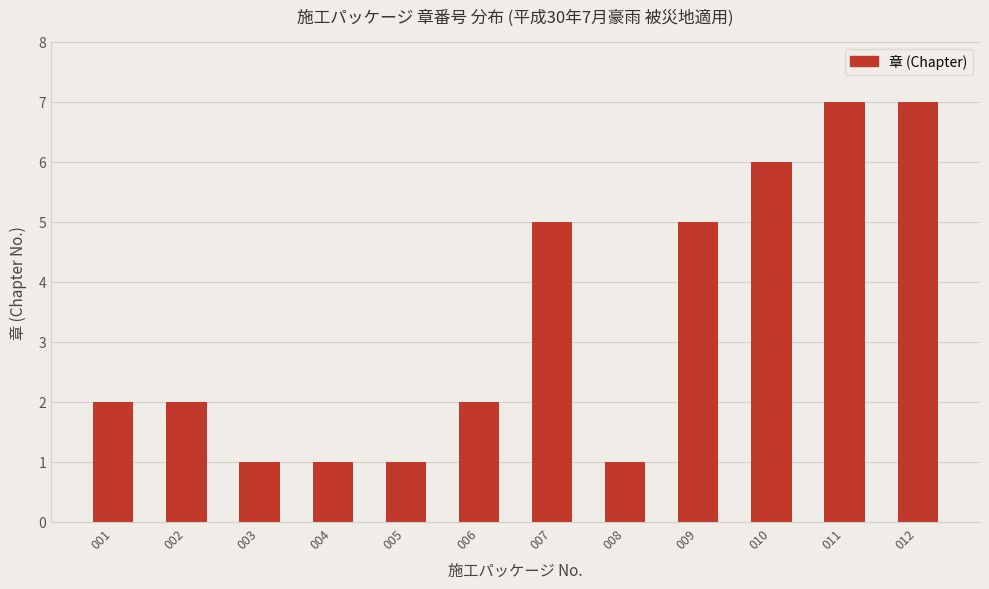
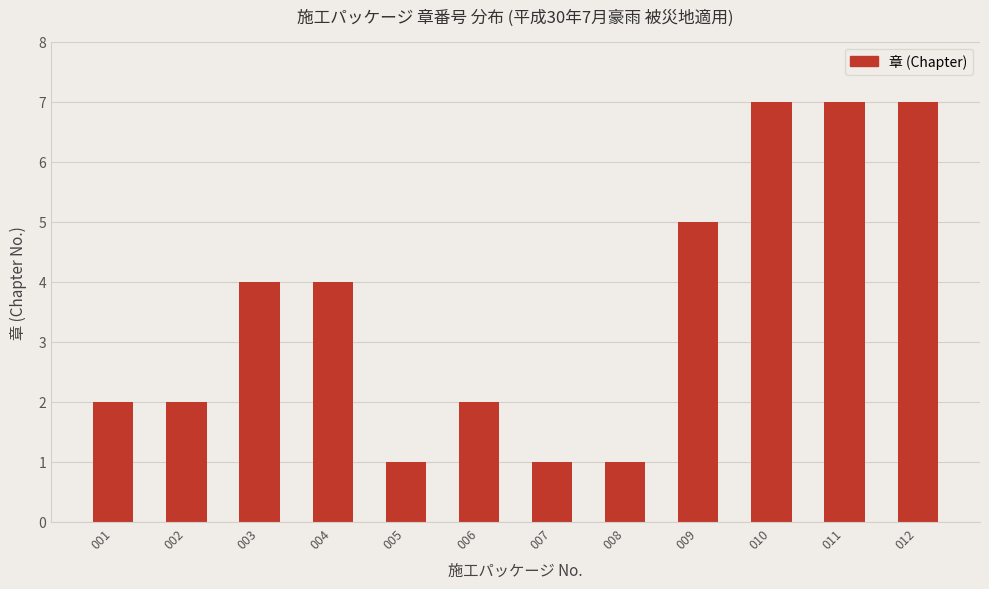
003: 1 -> 4
004: 1 -> 4
007: 5 -> 1
010: 6 -> 7
